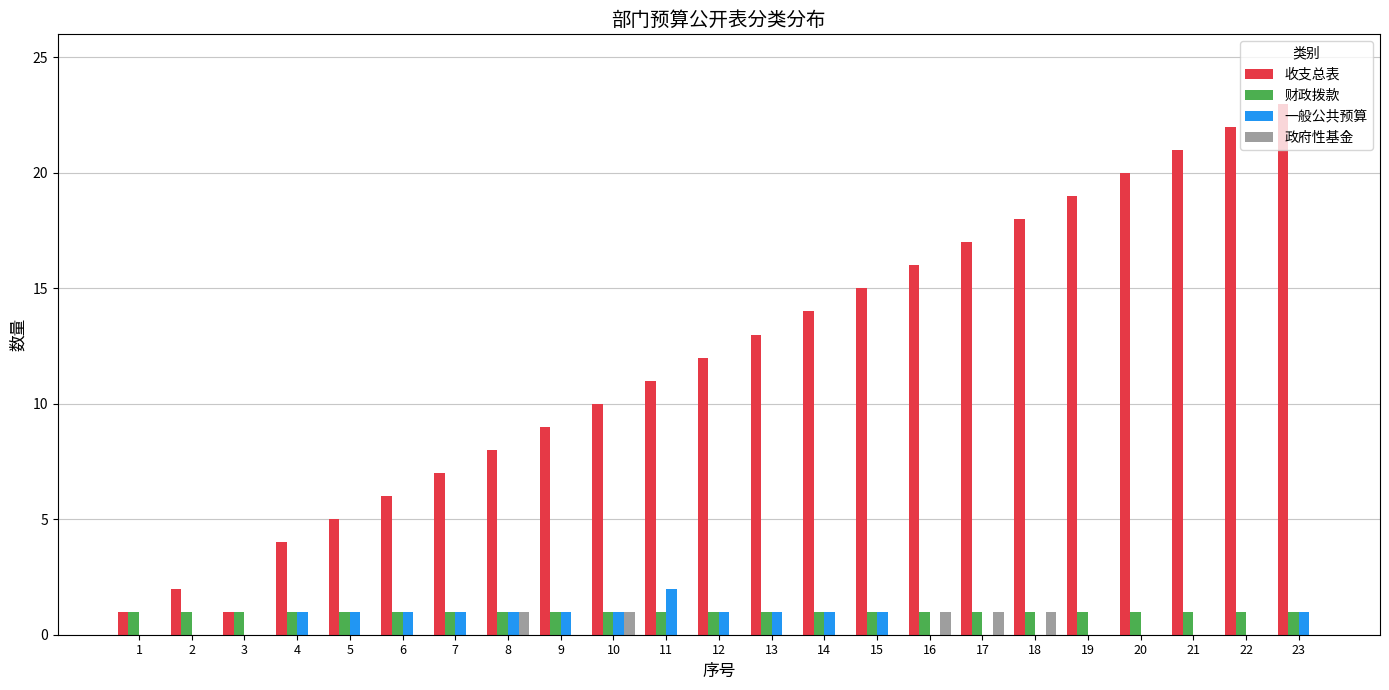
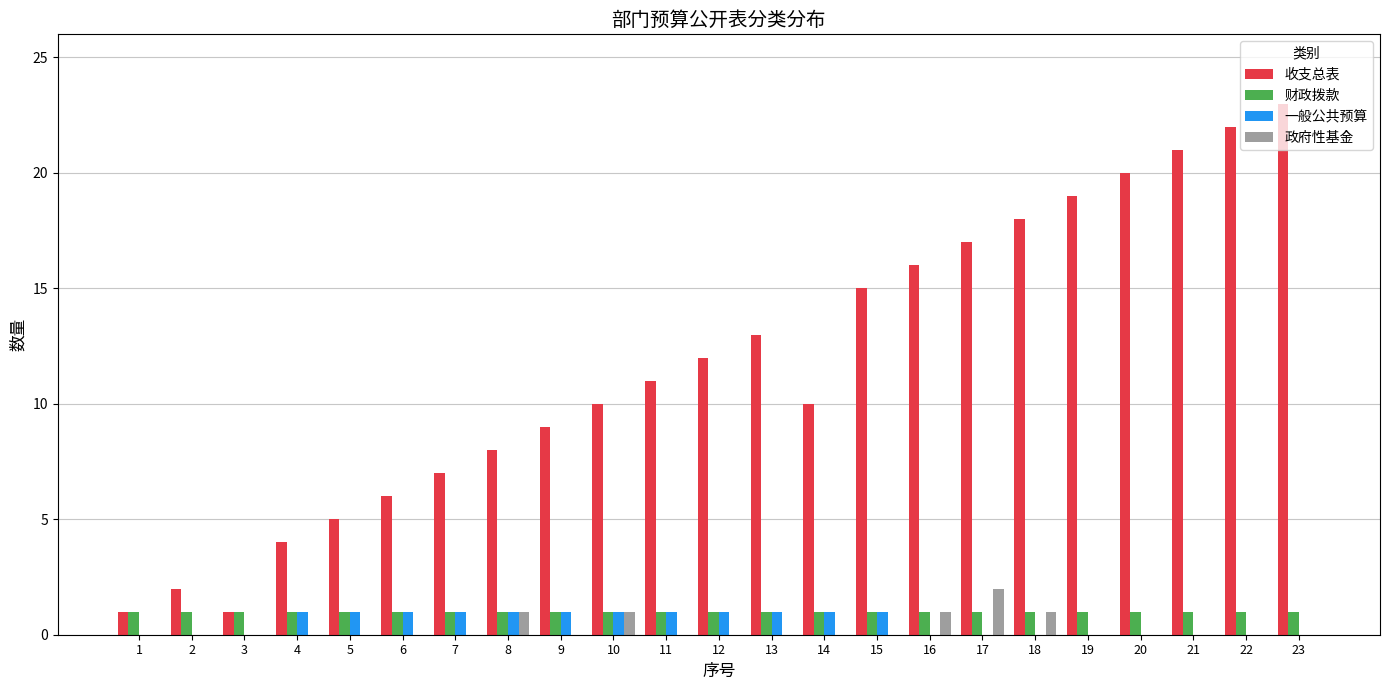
一般公共预算, 11: 2 -> 1
收支总表, 14: 14 -> 10
政府性基金, 17: 1 -> 2
一般公共预算, 23: 1 -> 0
